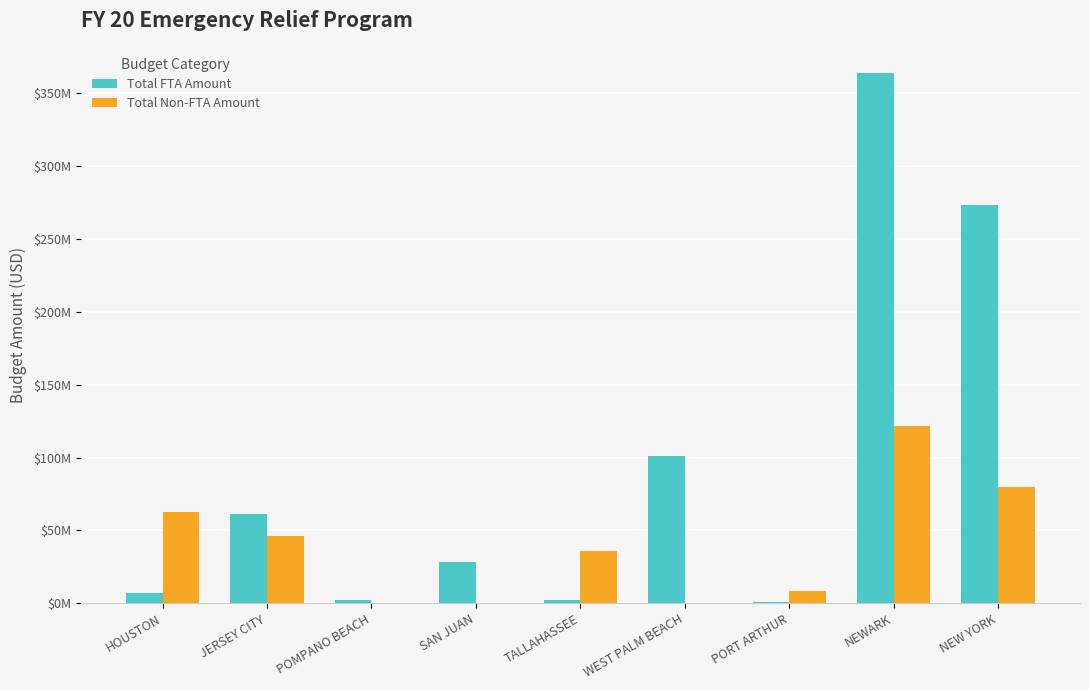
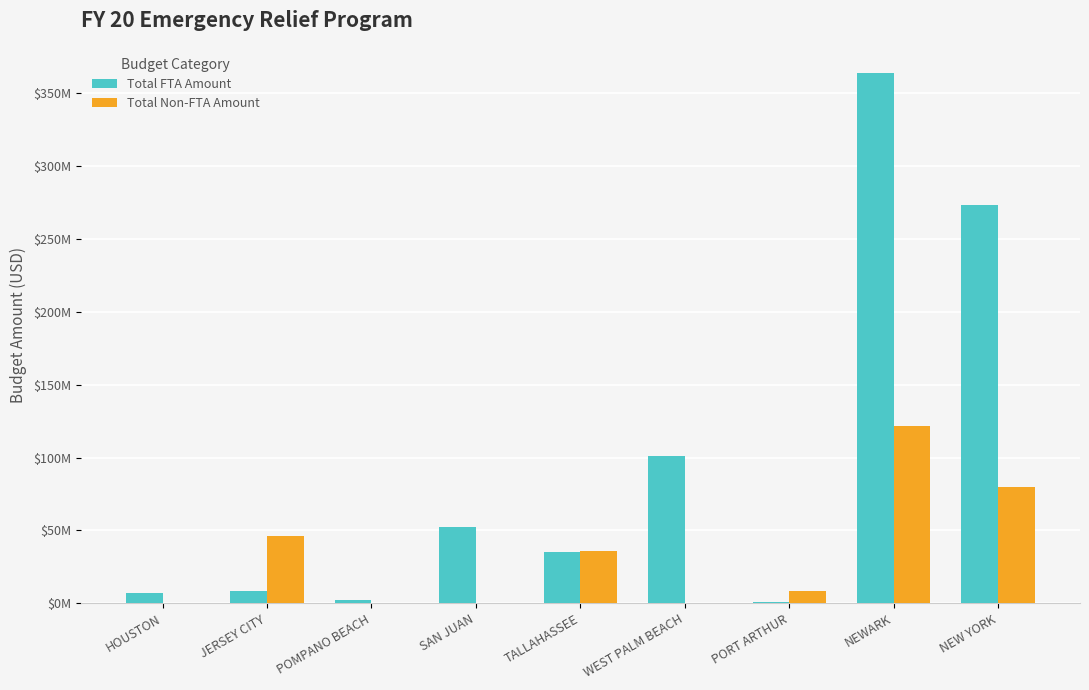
Total Non-FTA Amount, HOUSTON: $63000000 -> $0
Total FTA Amount, JERSEY CITY: $61000000 -> $8000000
Total FTA Amount, SAN JUAN: $28000000 -> $52000000
Total FTA Amount, TALLAHASSEE: $2000000 -> $35000000
